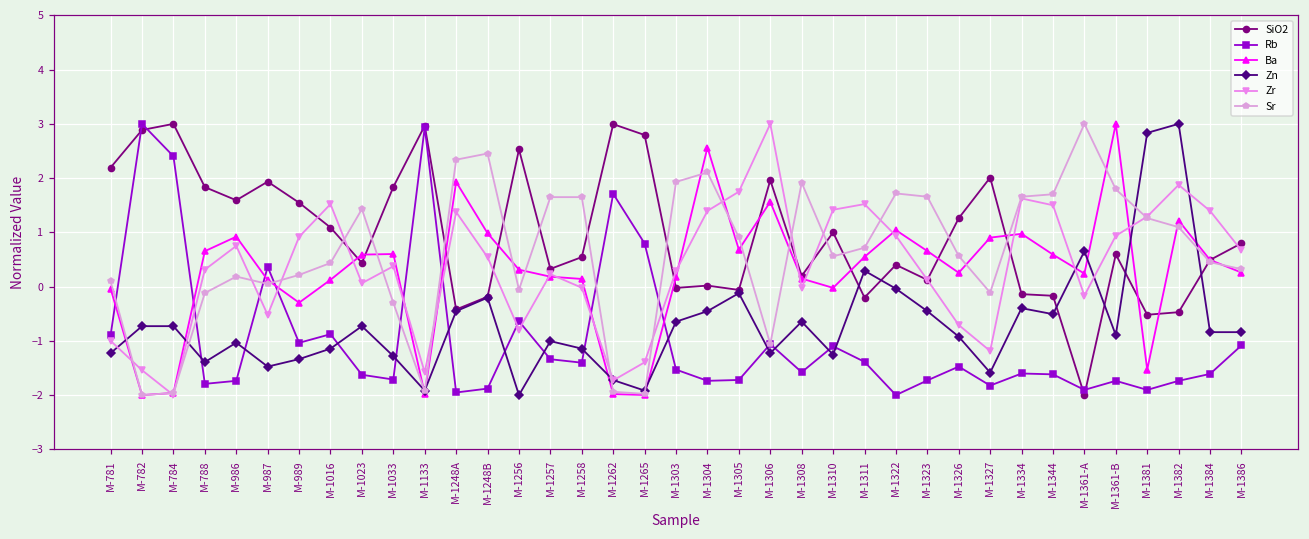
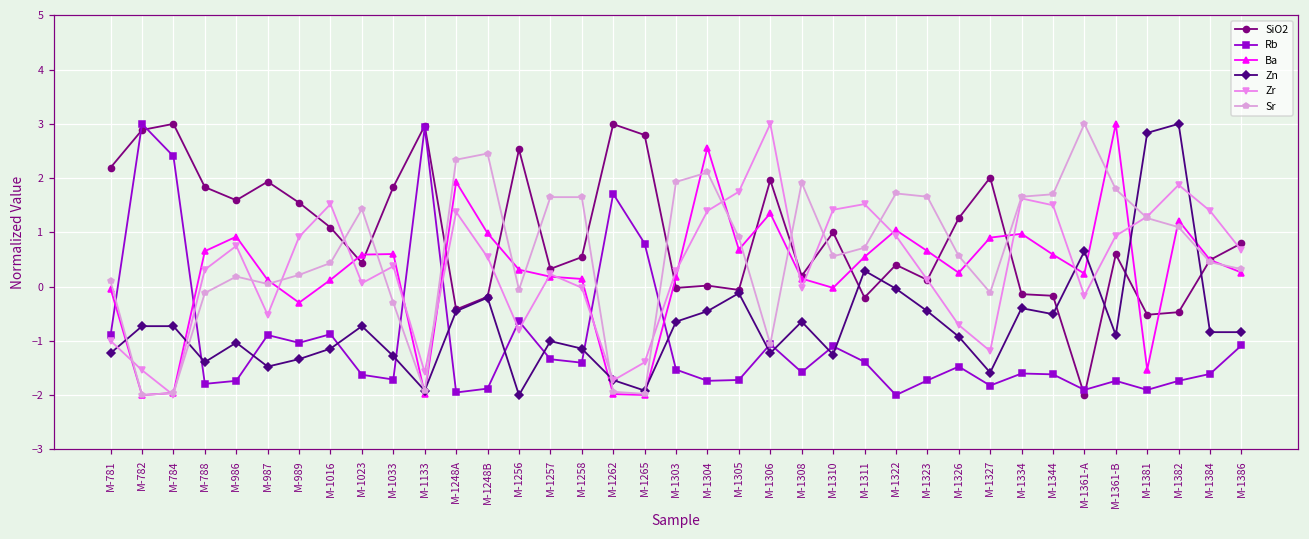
Rb, M-987: 0.4 -> -0.9
Ba, M-1306: 1.6 -> 1.4
